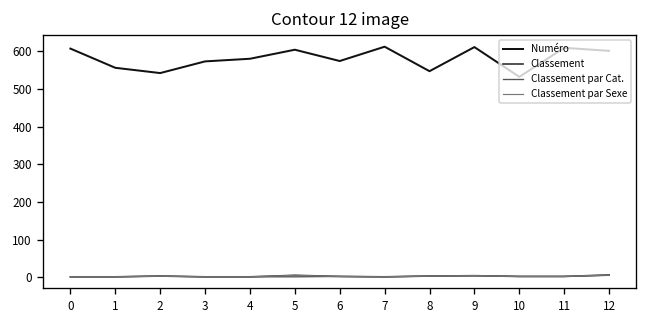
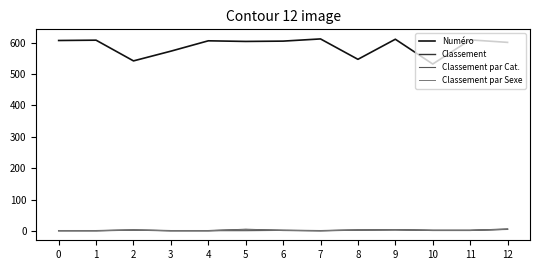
Numéro, 1: 560 -> 610
Numéro, 4: 580 -> 610
Numéro, 6: 570 -> 610
